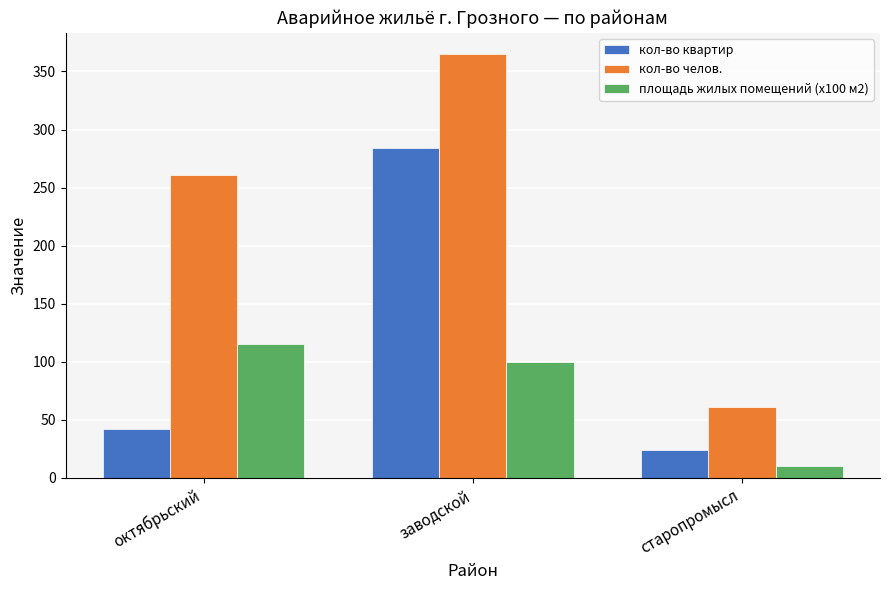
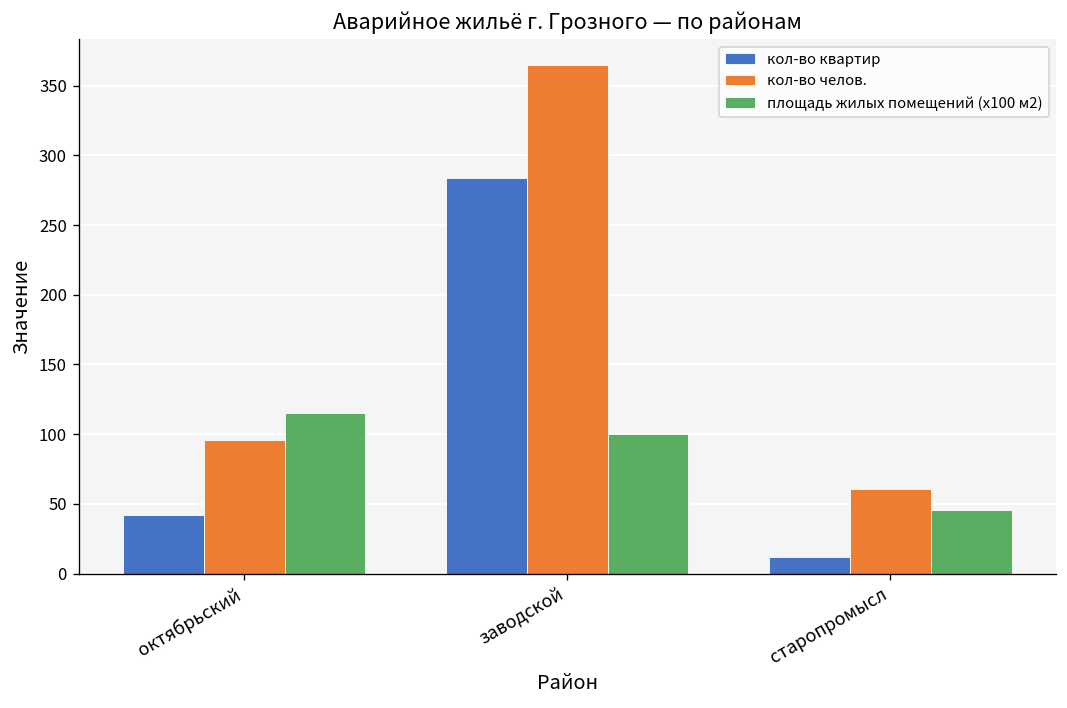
кол-во челов., октябрьский: 261 -> 96
кол-во квартир, старопромысл: 24 -> 12
площадь жилых помещений (x100 м2), старопромысл: 10 -> 45
